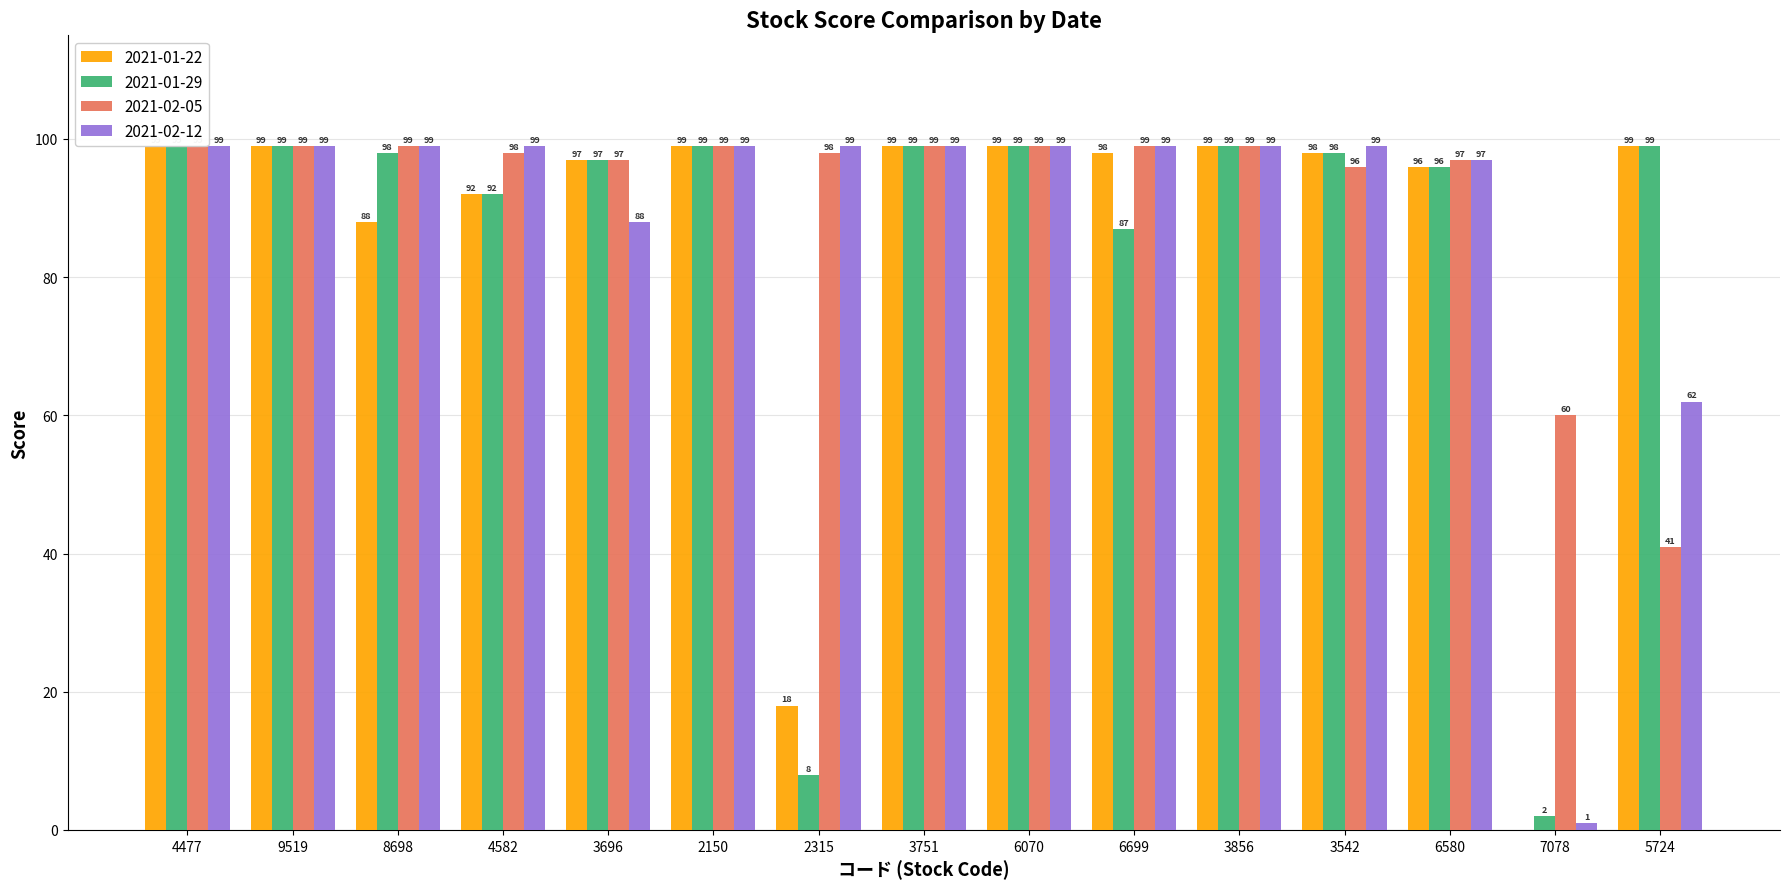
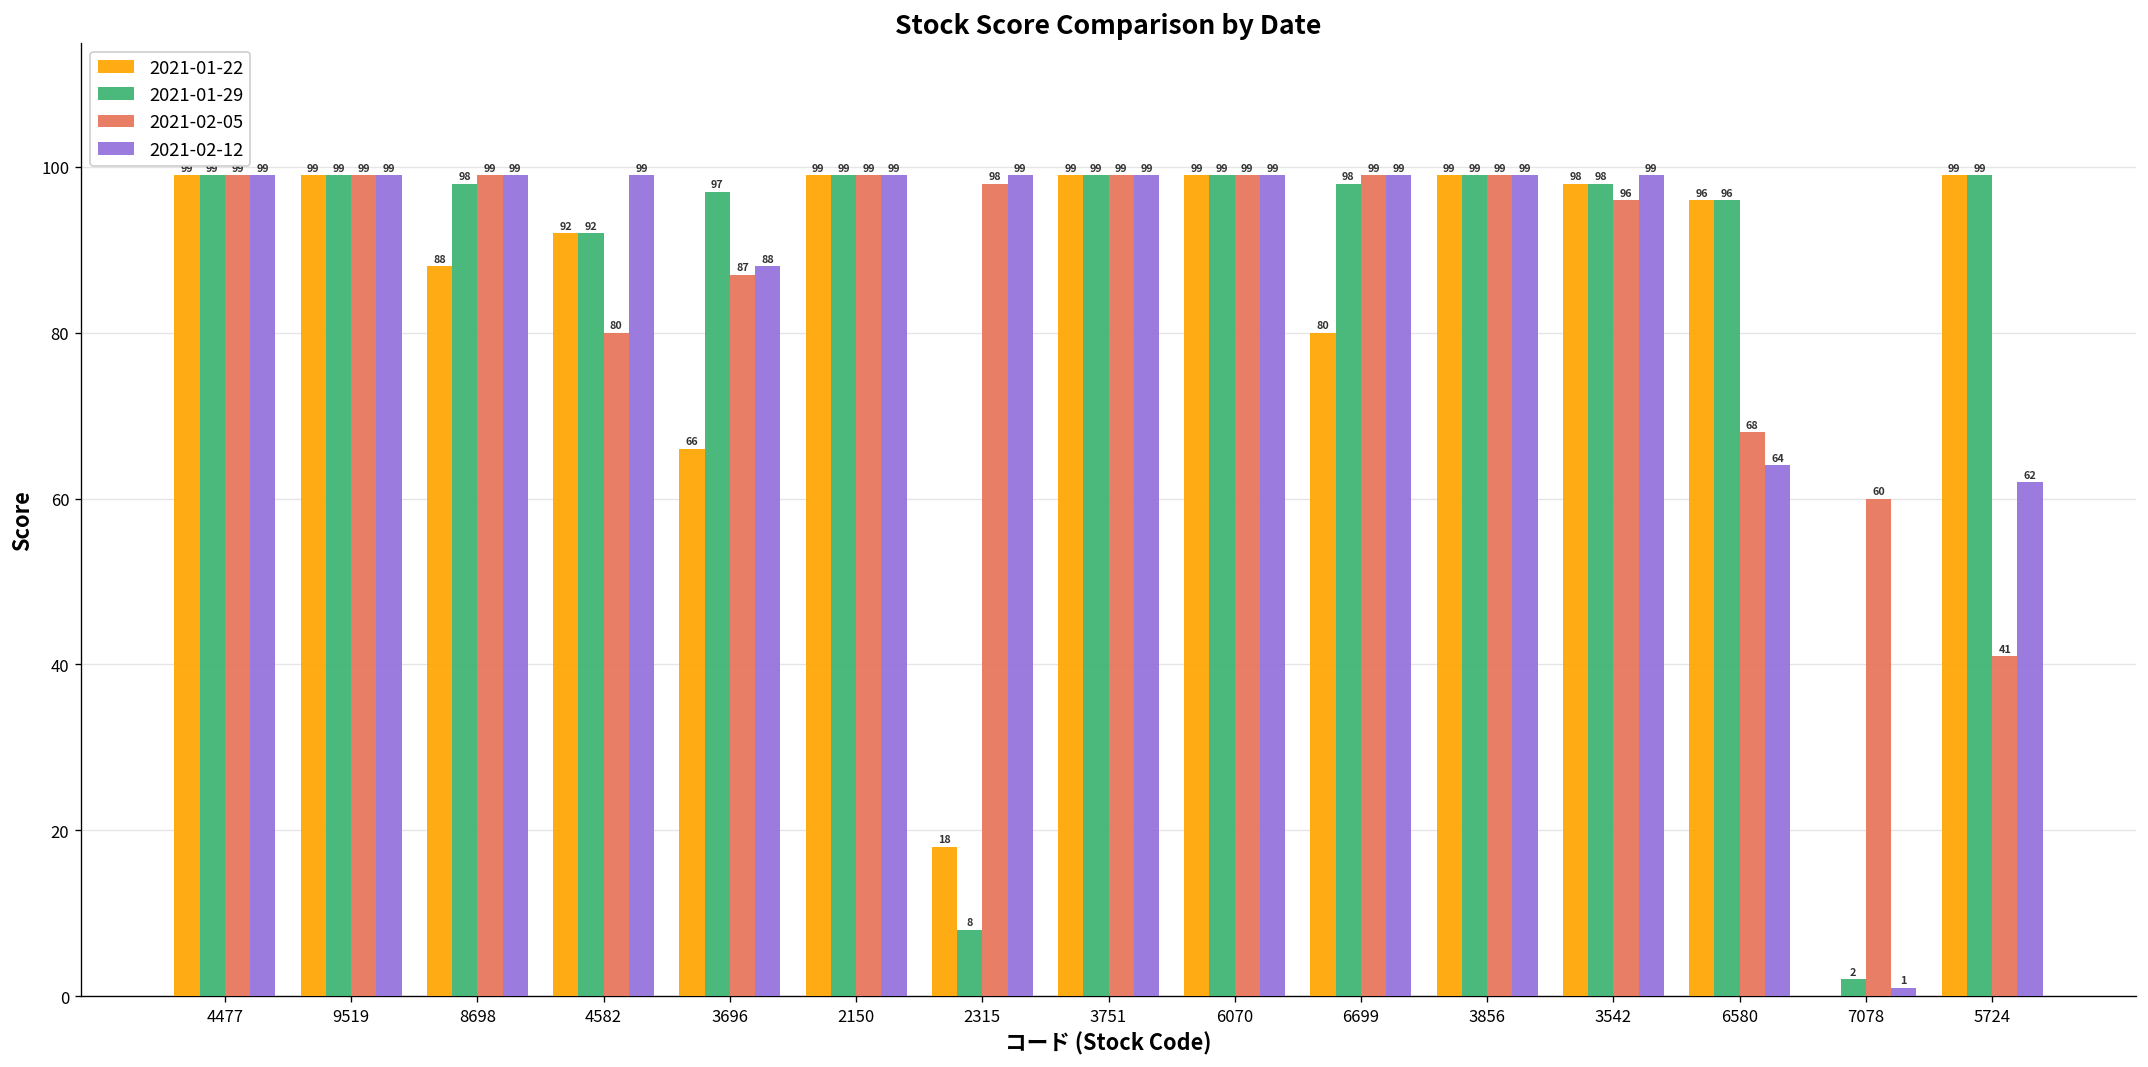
2021-02-05, 4582: 98 -> 80
2021-01-22, 3696: 97 -> 66
2021-02-05, 3696: 97 -> 87
2021-01-22, 6699: 98 -> 80
2021-01-29, 6699: 87 -> 98
2021-02-05, 6580: 97 -> 68
2021-02-12, 6580: 97 -> 64
